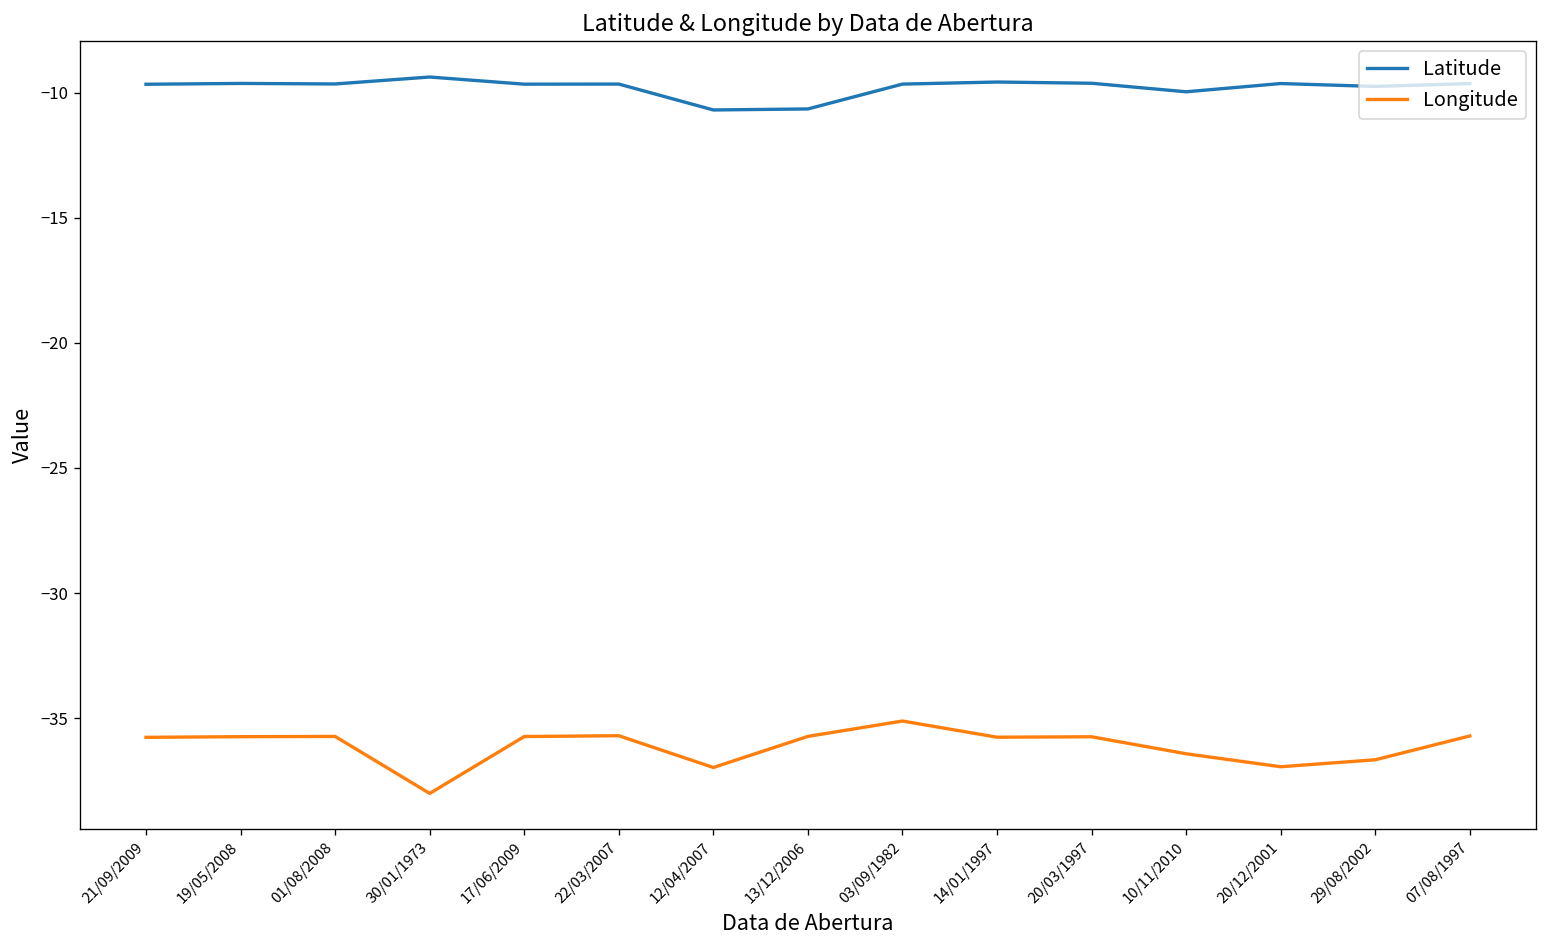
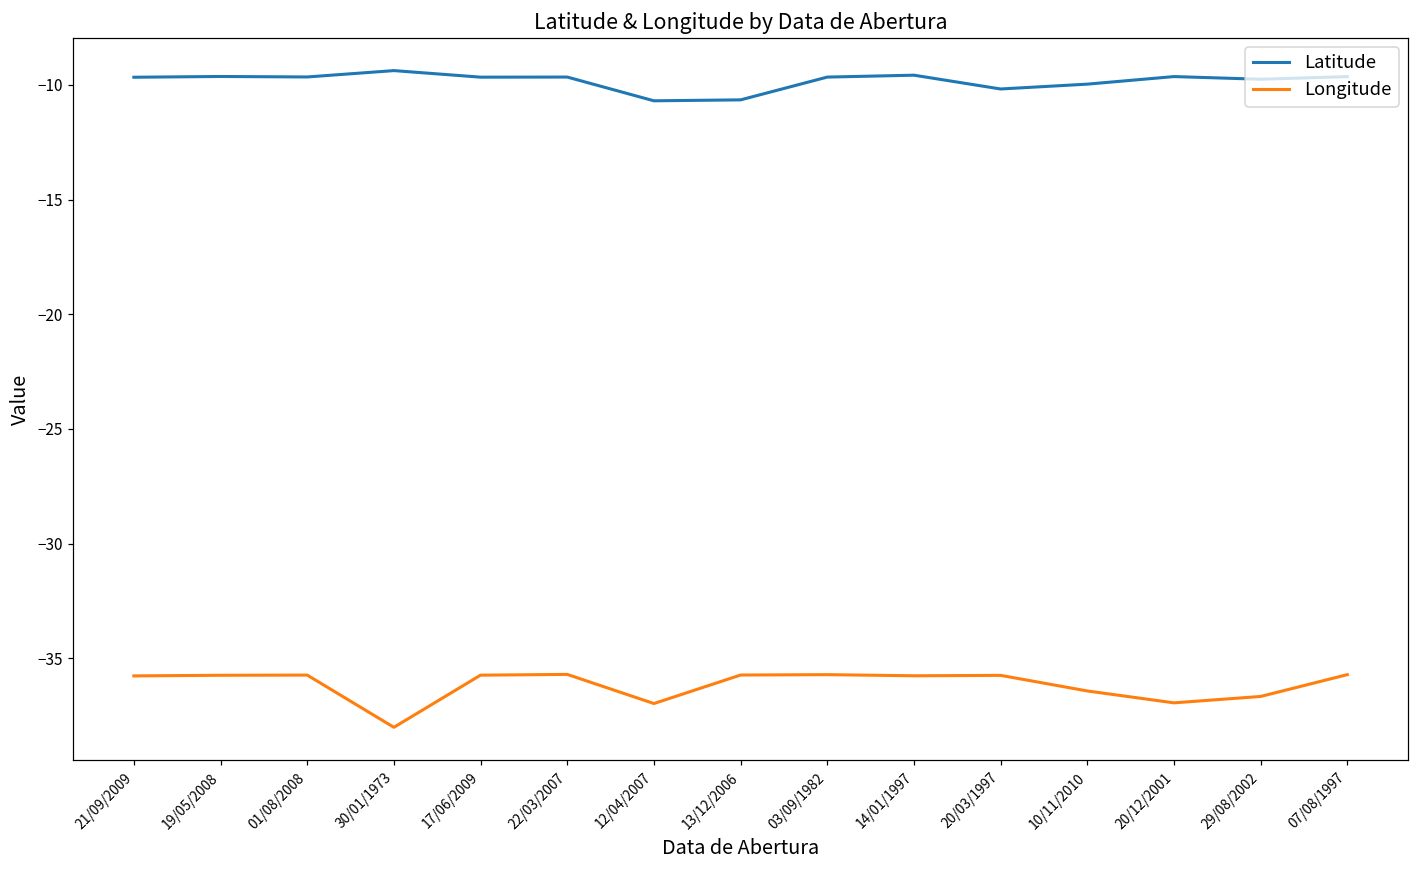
Longitude, 03/09/1982: -35.1 -> -35.7
Latitude, 20/03/1997: -9.6 -> -10.2
